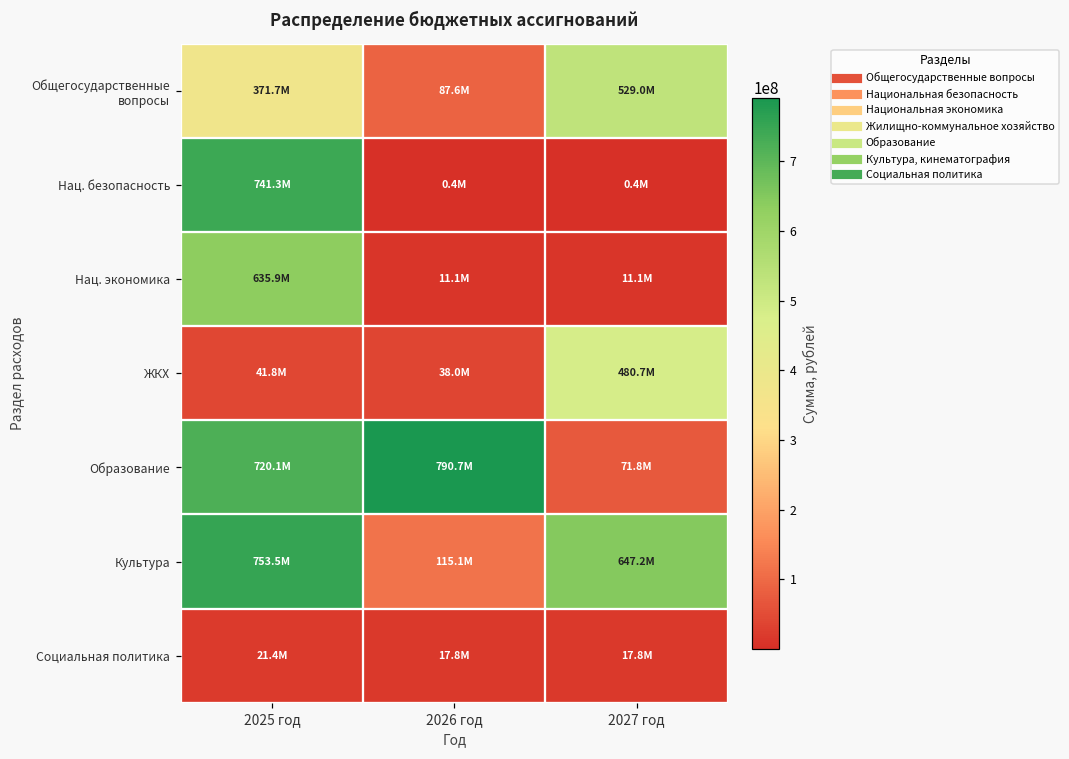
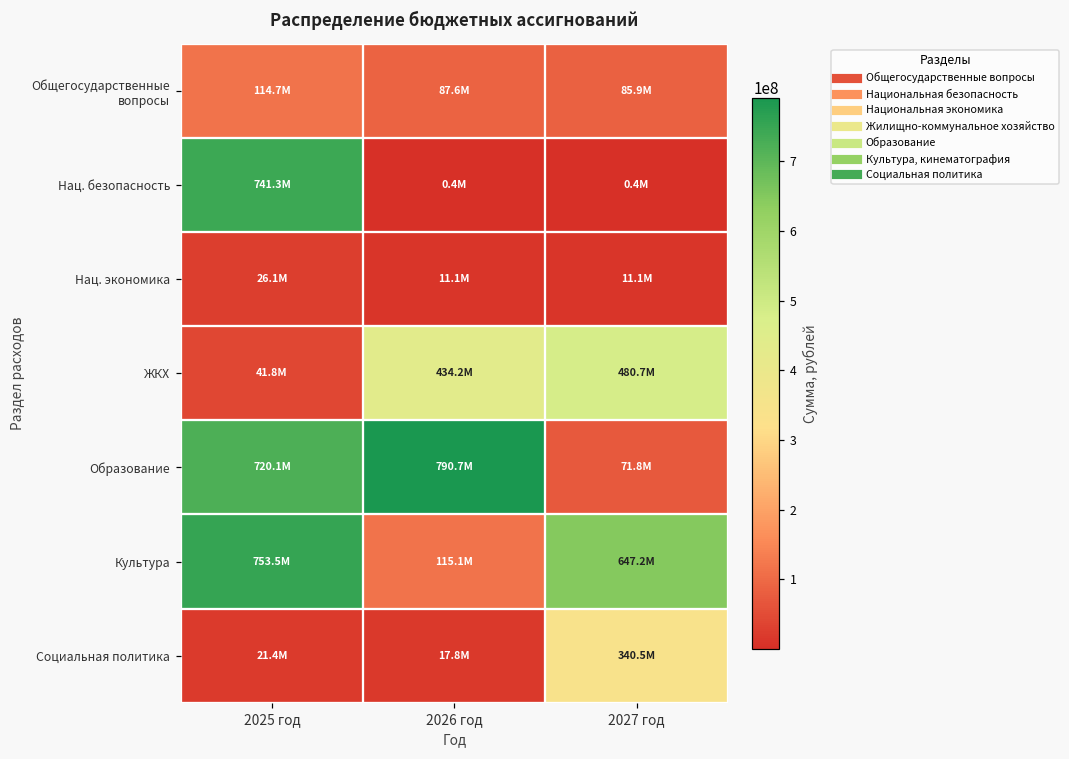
Общегосударственные вопросы, 2025 год: 371.7M -> 114.7M
Общегосударственные вопросы, 2027 год: 529.0M -> 85.9M
Нац. экономика, 2025 год: 635.9M -> 26.1M
ЖКХ, 2026 год: 38.0M -> 434.2M
Социальная политика, 2027 год: 17.8M -> 340.5M
